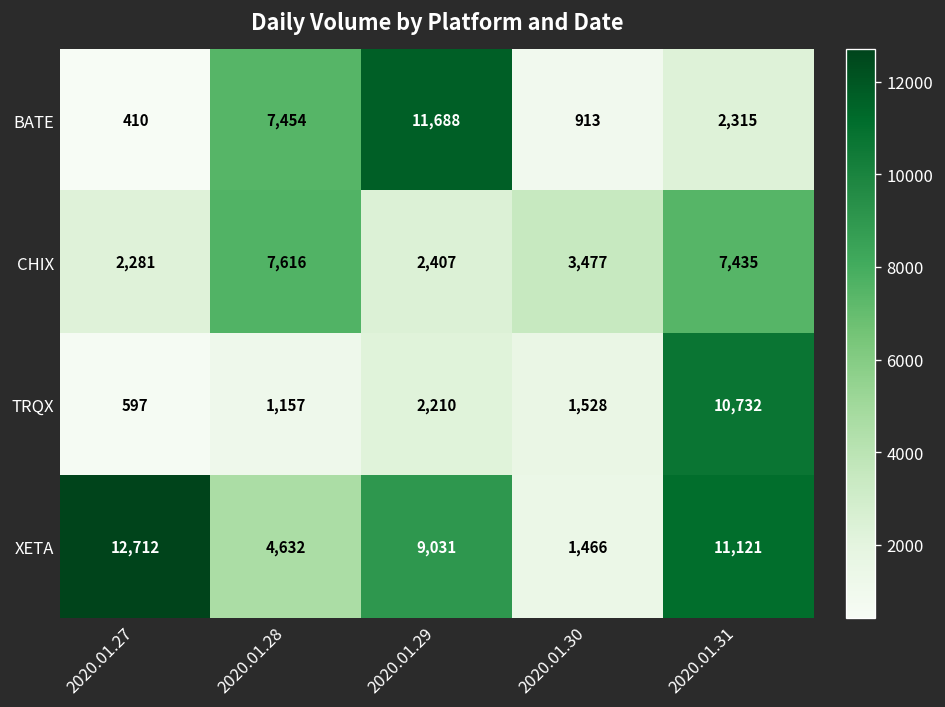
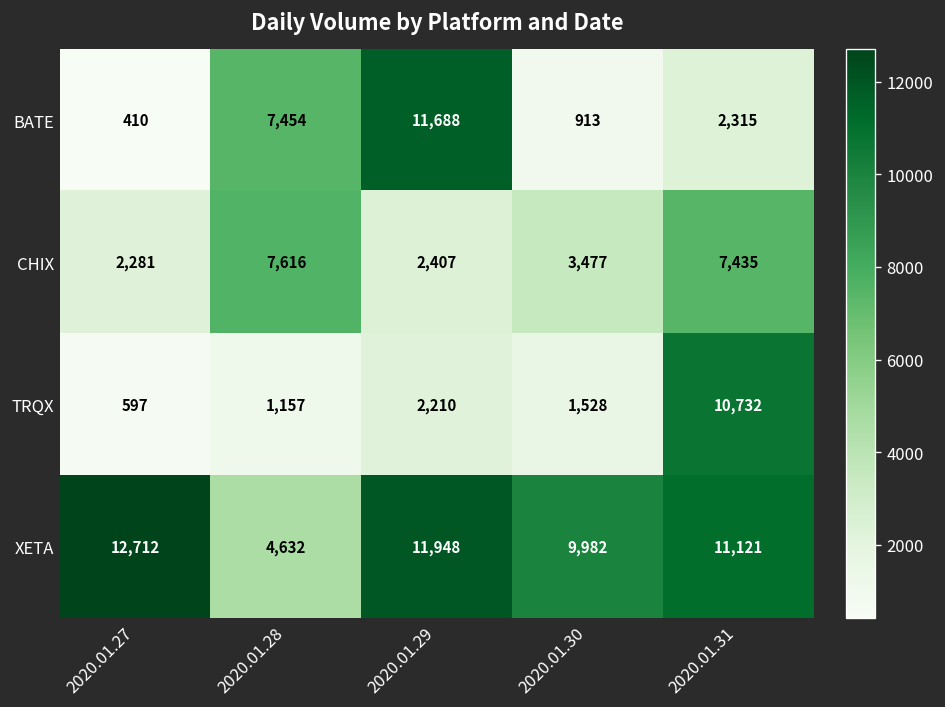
XETA, 2020.01.29: 9,031 -> 11,948
XETA, 2020.01.30: 1,466 -> 9,982
